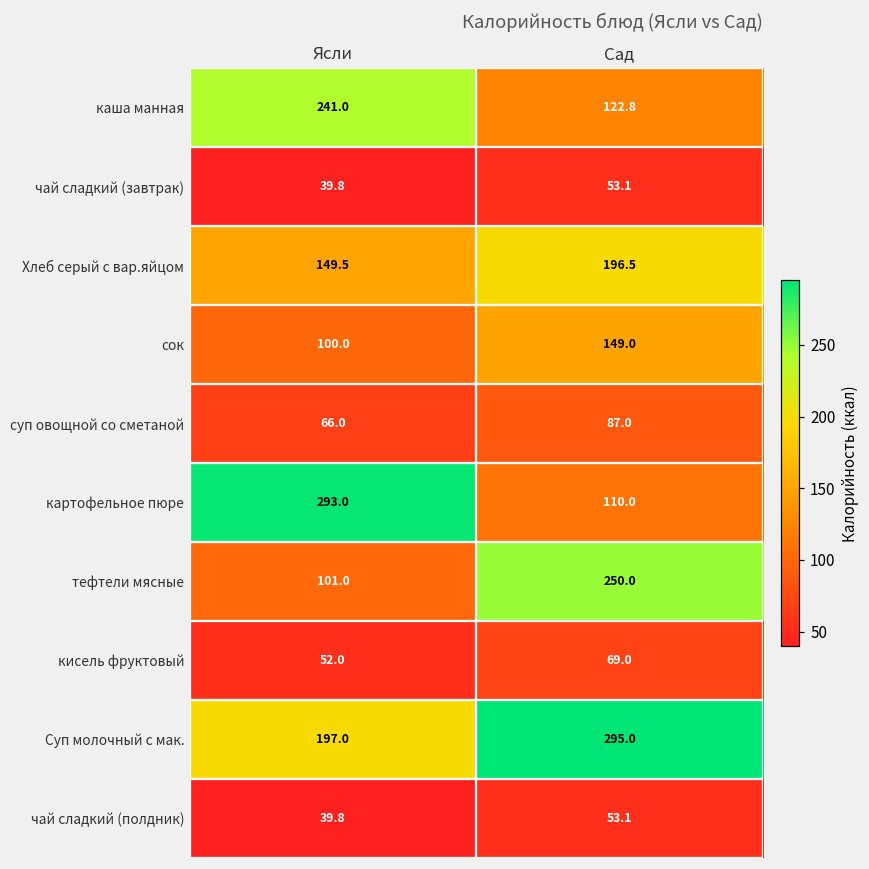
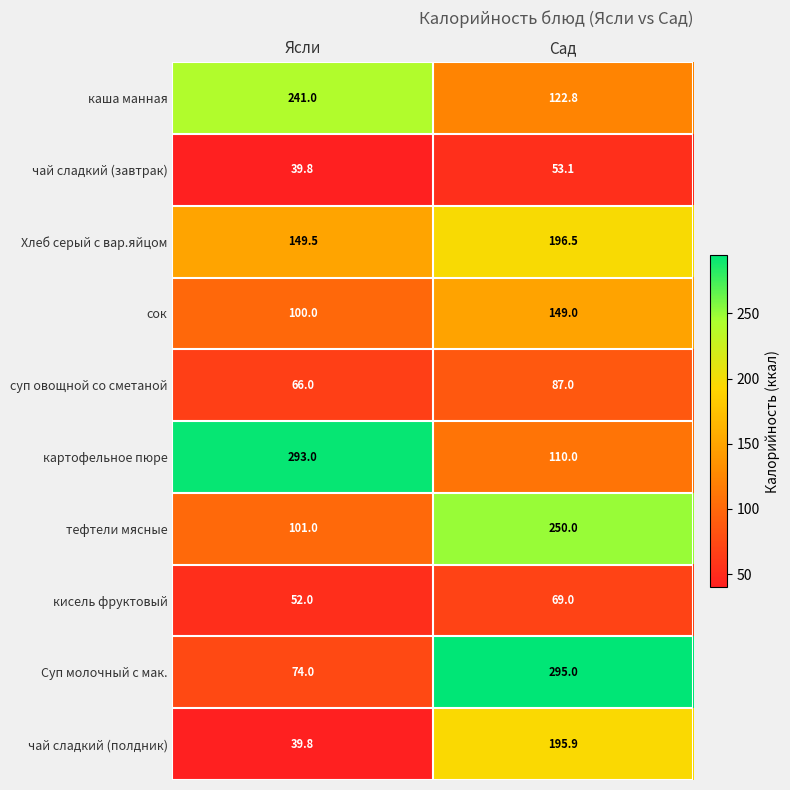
Суп молочный с мак., Ясли: 197.0 -> 74.0
чай сладкий (полдник), Сад: 53.1 -> 195.9
